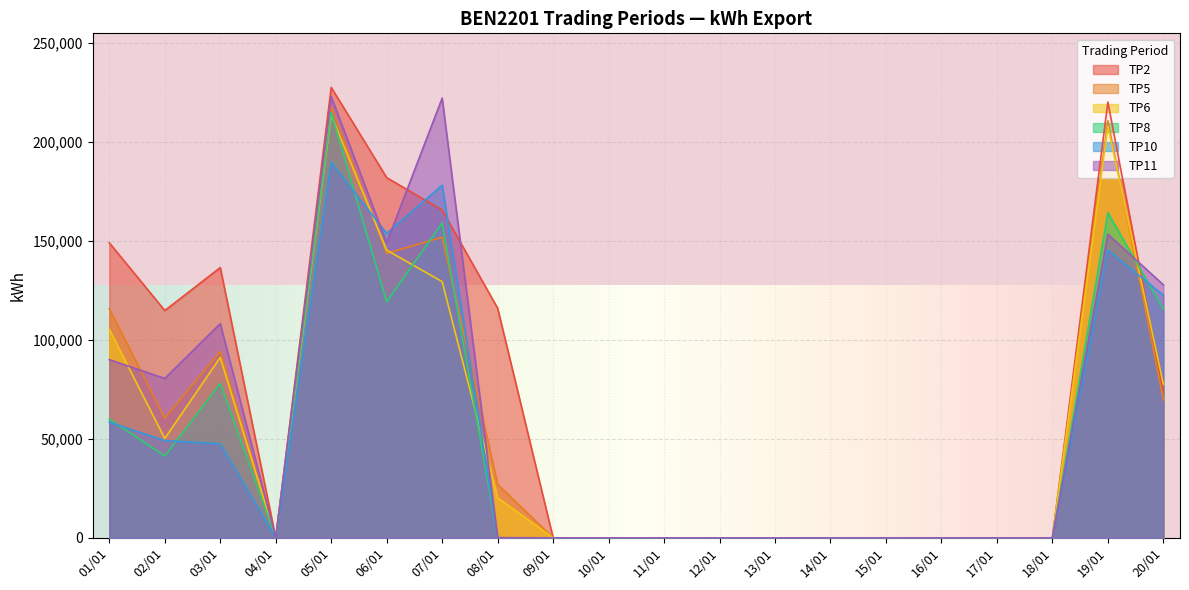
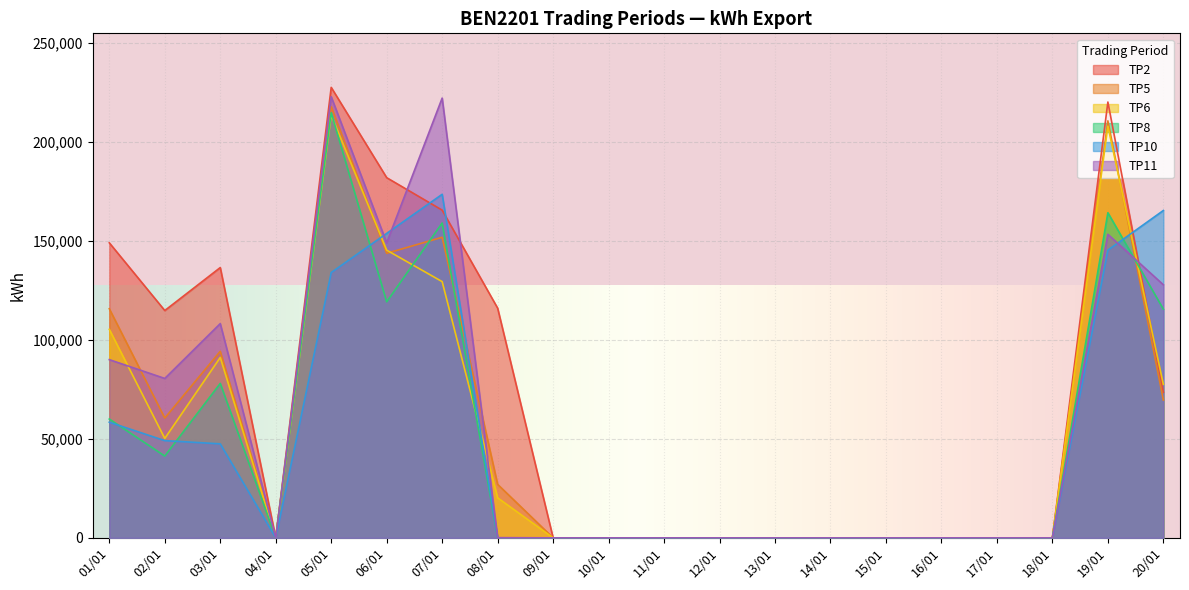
TP10, 05/01: 190,000 -> 134,000
TP10, 07/01: 178,000 -> 174,000
TP10, 20/01: 123,000 -> 165,000
